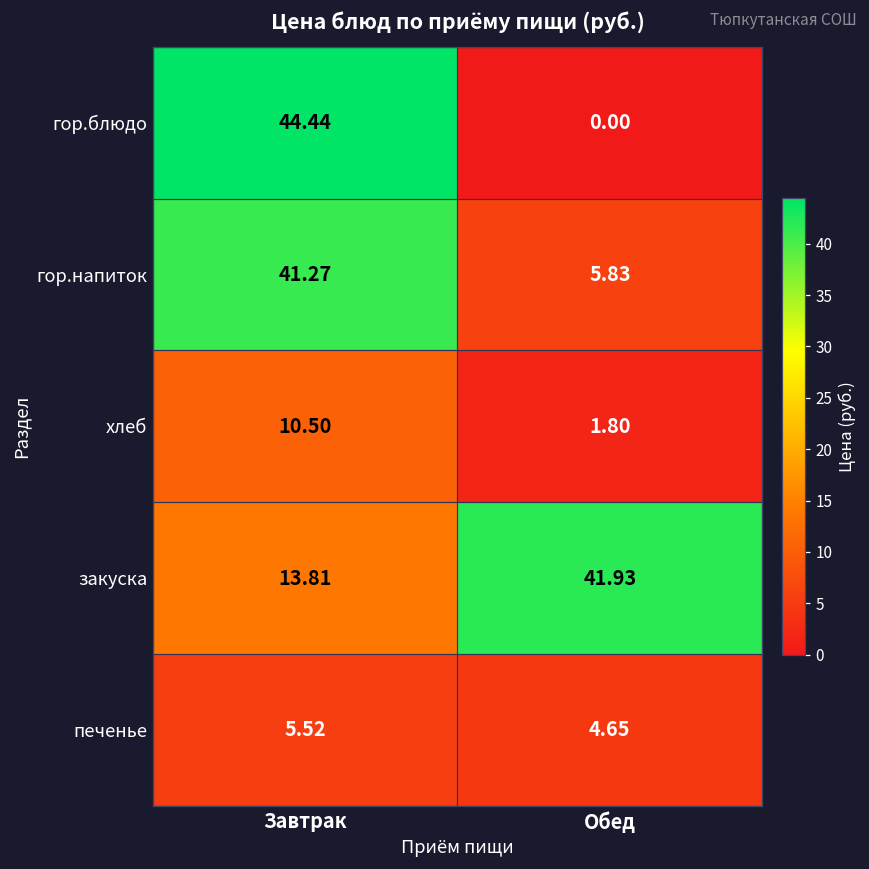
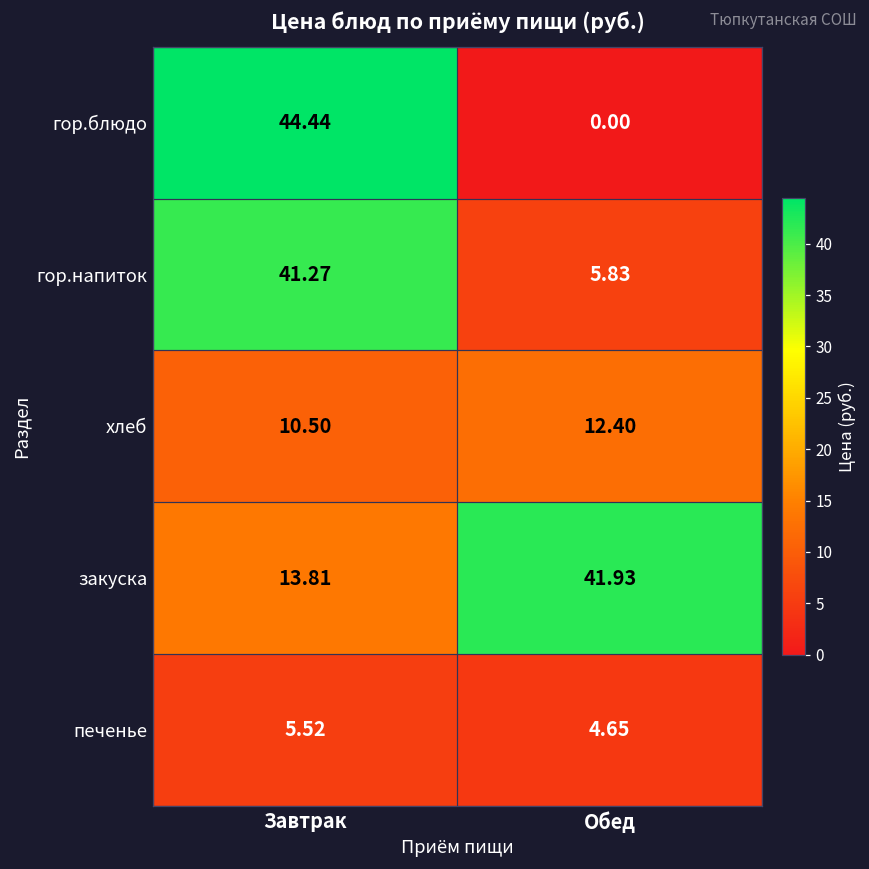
хлеб, Обед: 1.80 -> 12.40
